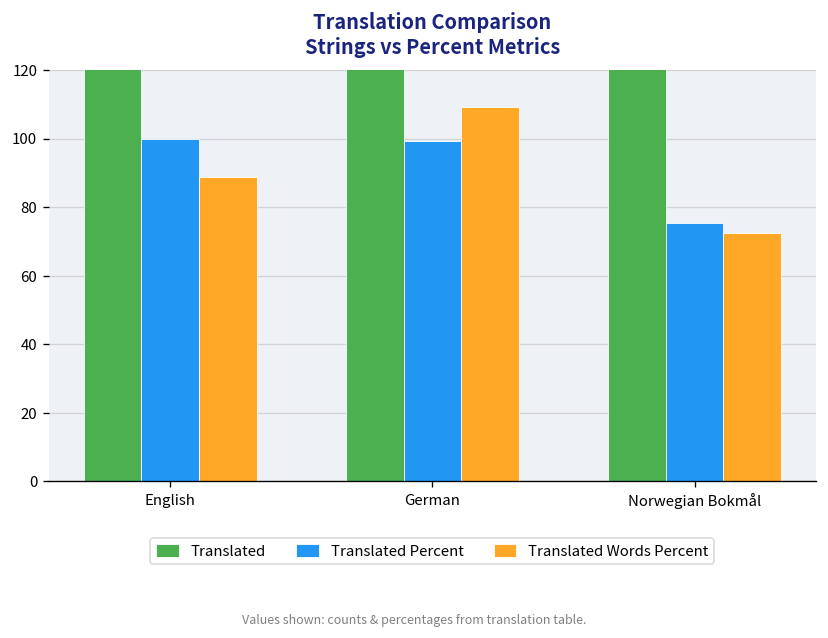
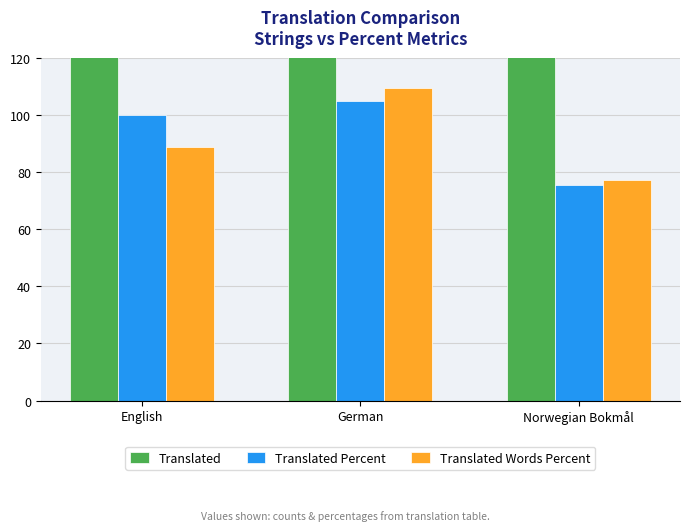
Translated Percent, German: 99 -> 105
Translated Words Percent, Norwegian Bokmål: 73 -> 77
